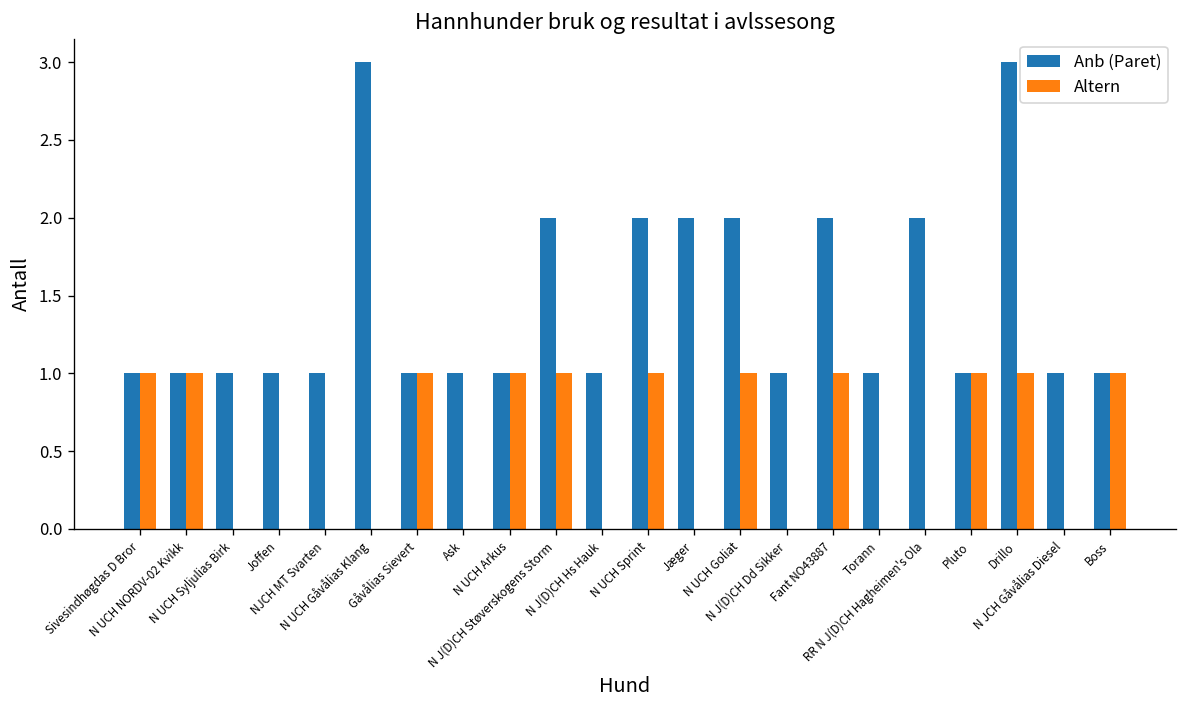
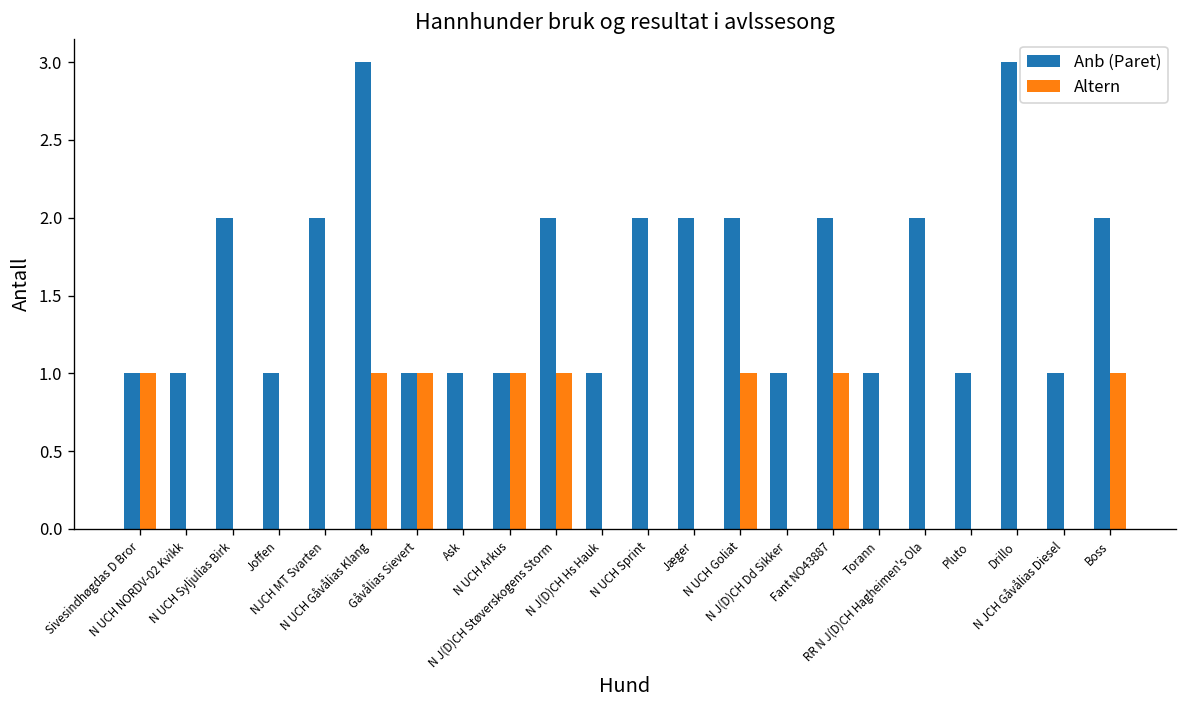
Altern, N UCH NORDV-02 Kvikk: 1 -> 0
Anb (Paret), N UCH Syljulias Birk: 1 -> 2
Anb (Paret), NJCH MT Svarten: 1 -> 2
Altern, N UCH Gåvålias Klang: 0 -> 1
Altern, N UCH Sprint: 1 -> 0
Altern, Pluto: 1 -> 0
Altern, Drillo: 1 -> 0
Anb (Paret), Boss: 1 -> 2
